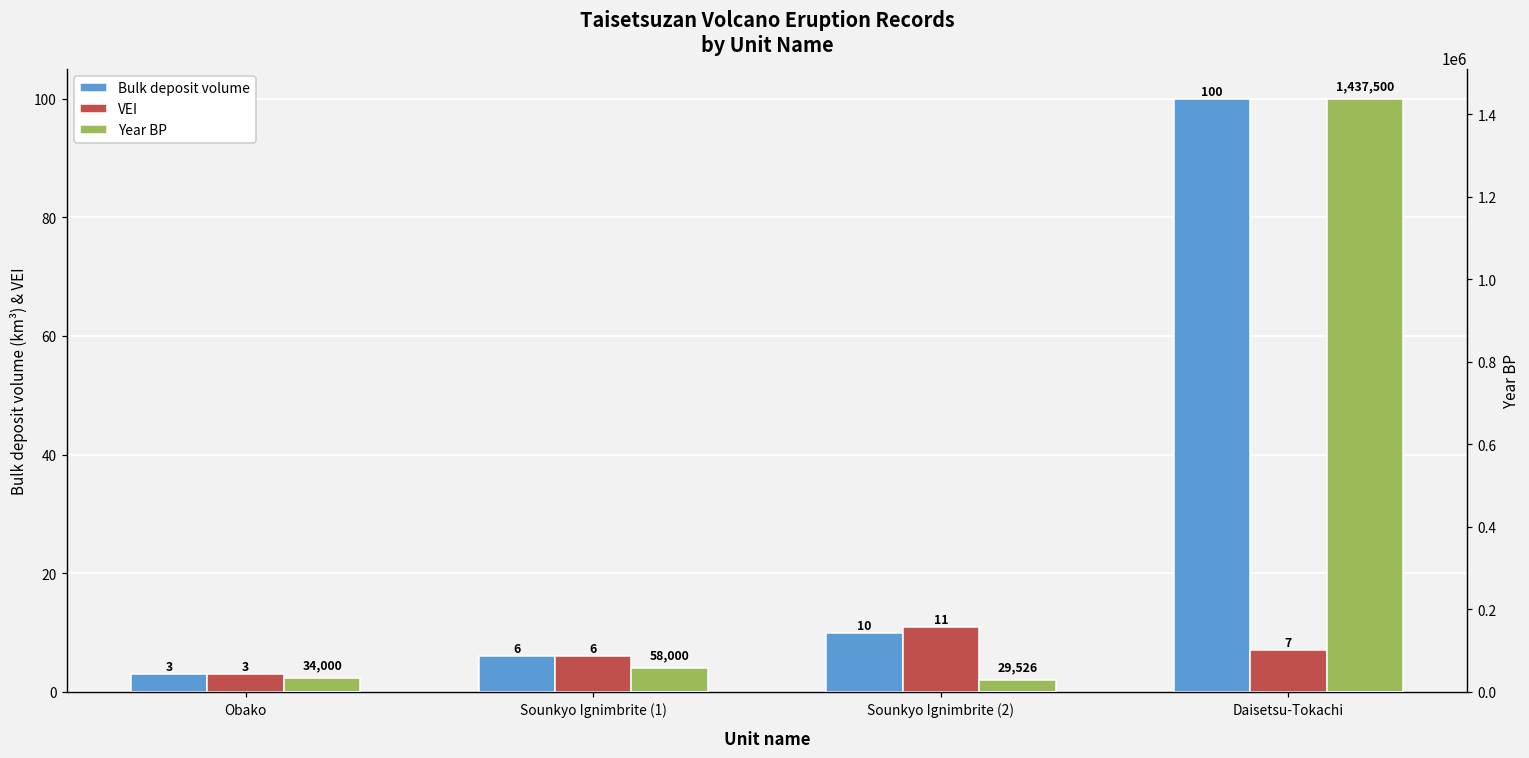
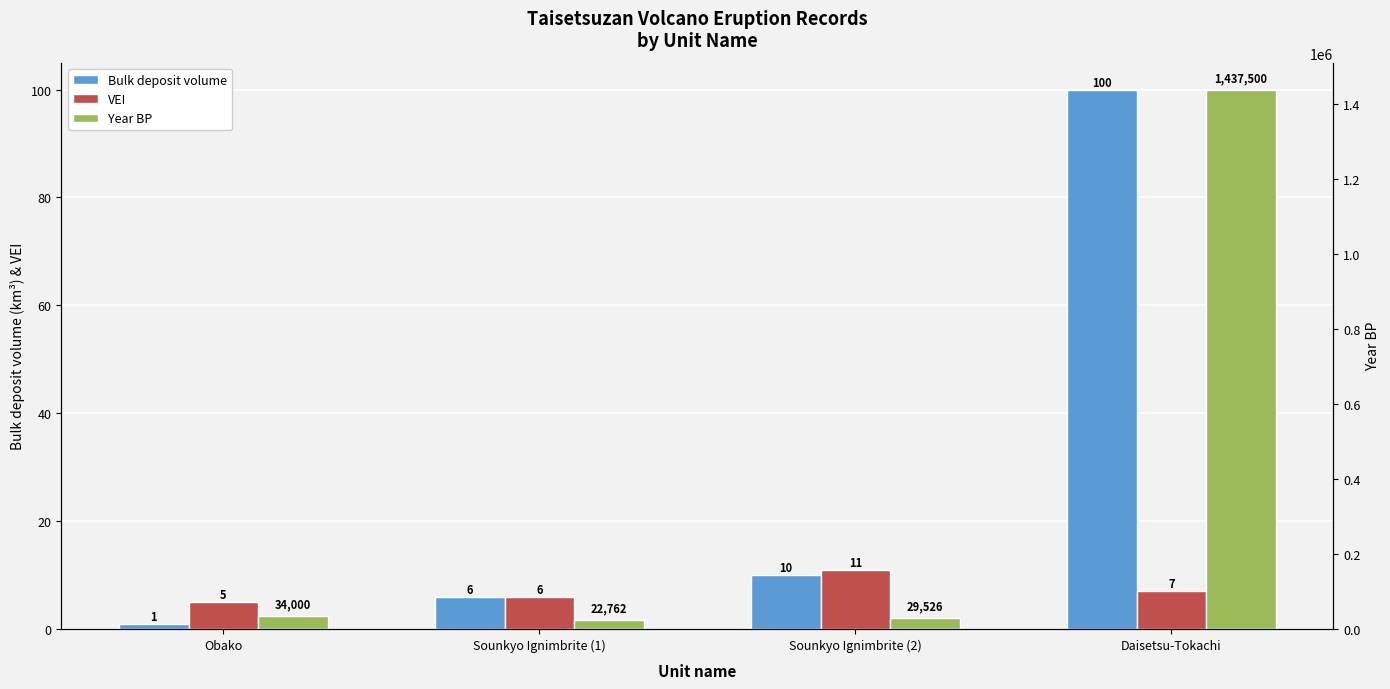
Bulk deposit volume, Obako: 3 -> 1
VEI, Obako: 3 -> 5
Year BP, Sounkyo Ignimbrite (1): 58,000 -> 22,762
